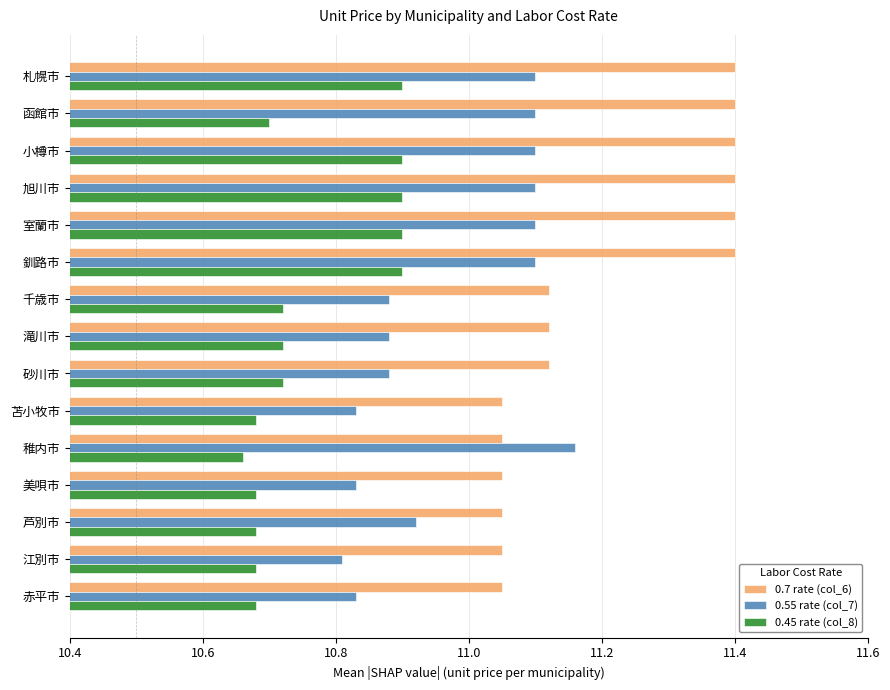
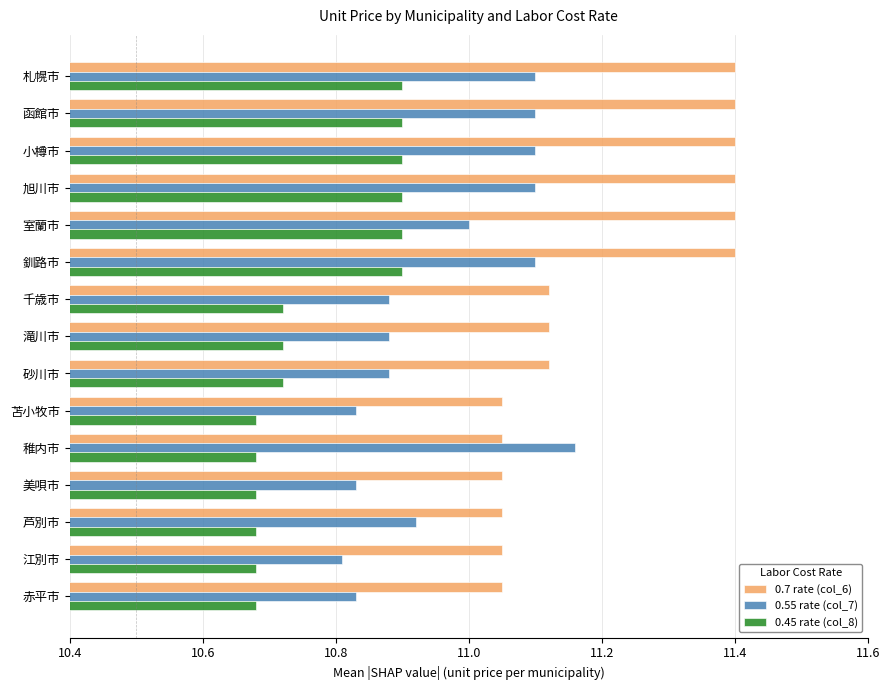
0.45 rate (col_8), 函館市: 10.7 -> 10.9
0.55 rate (col_7), 室蘭市: 11.1 -> 11.0
0.45 rate (col_8), 稚内市: 10.66 -> 10.68
